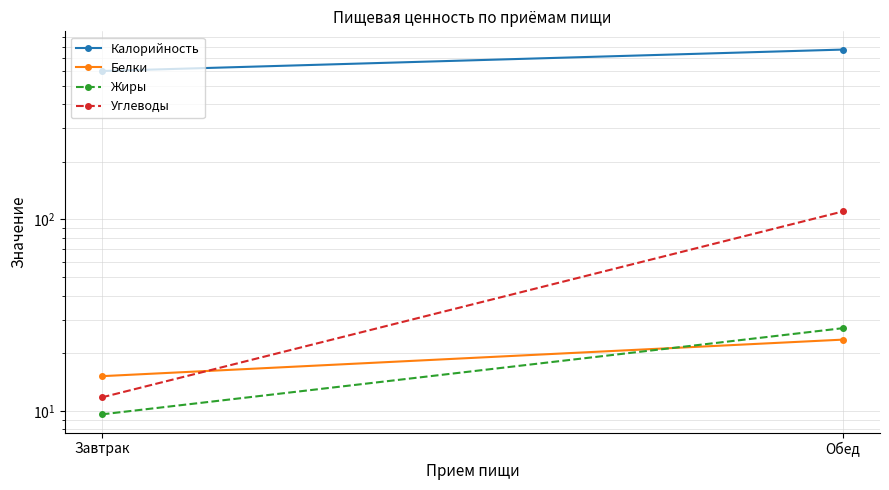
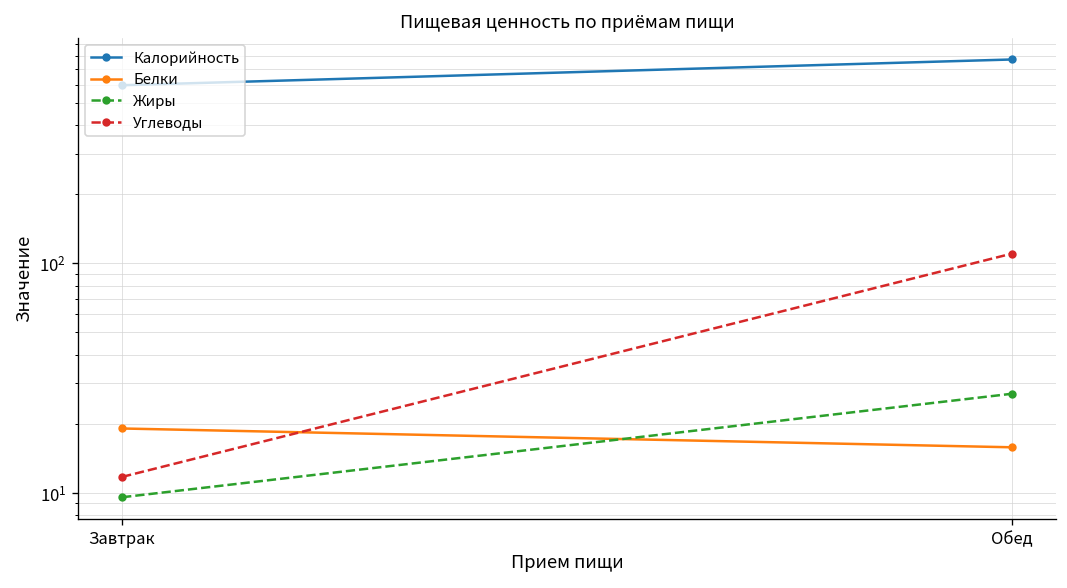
Белки, Завтрак: 15 -> 19
Белки, Обед: 24 -> 16
